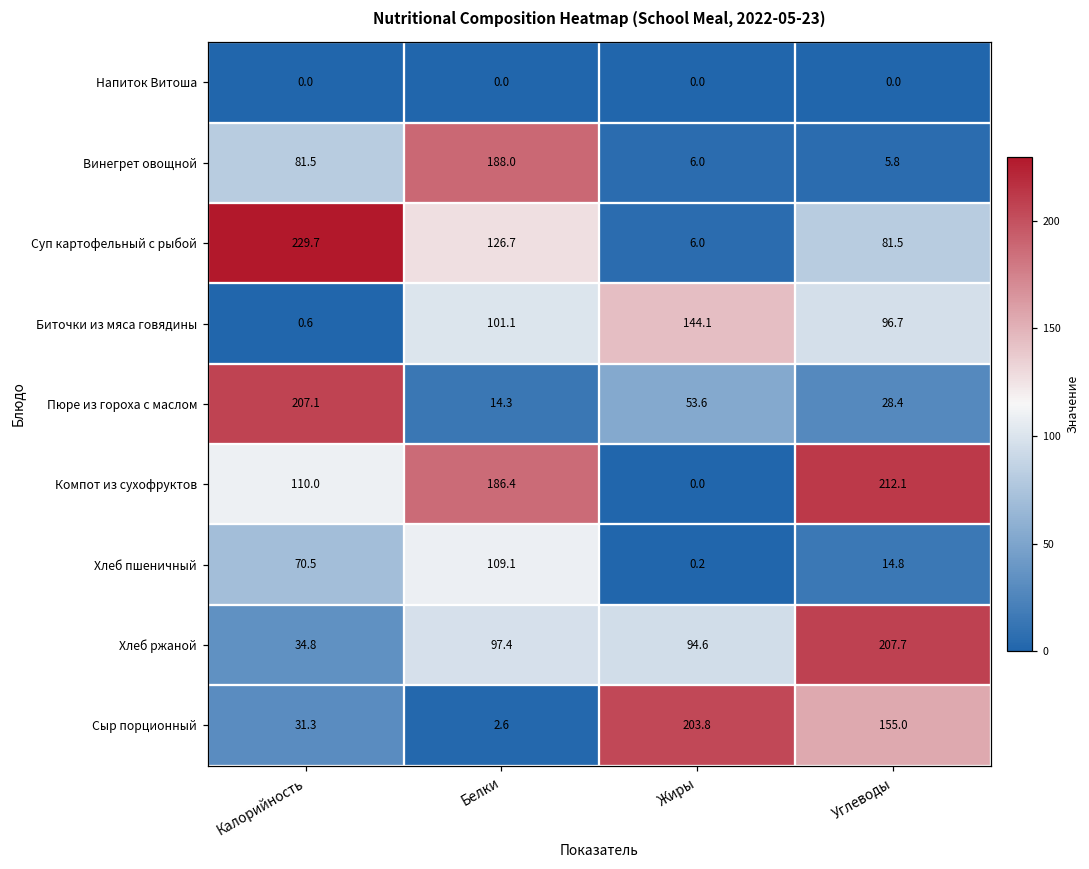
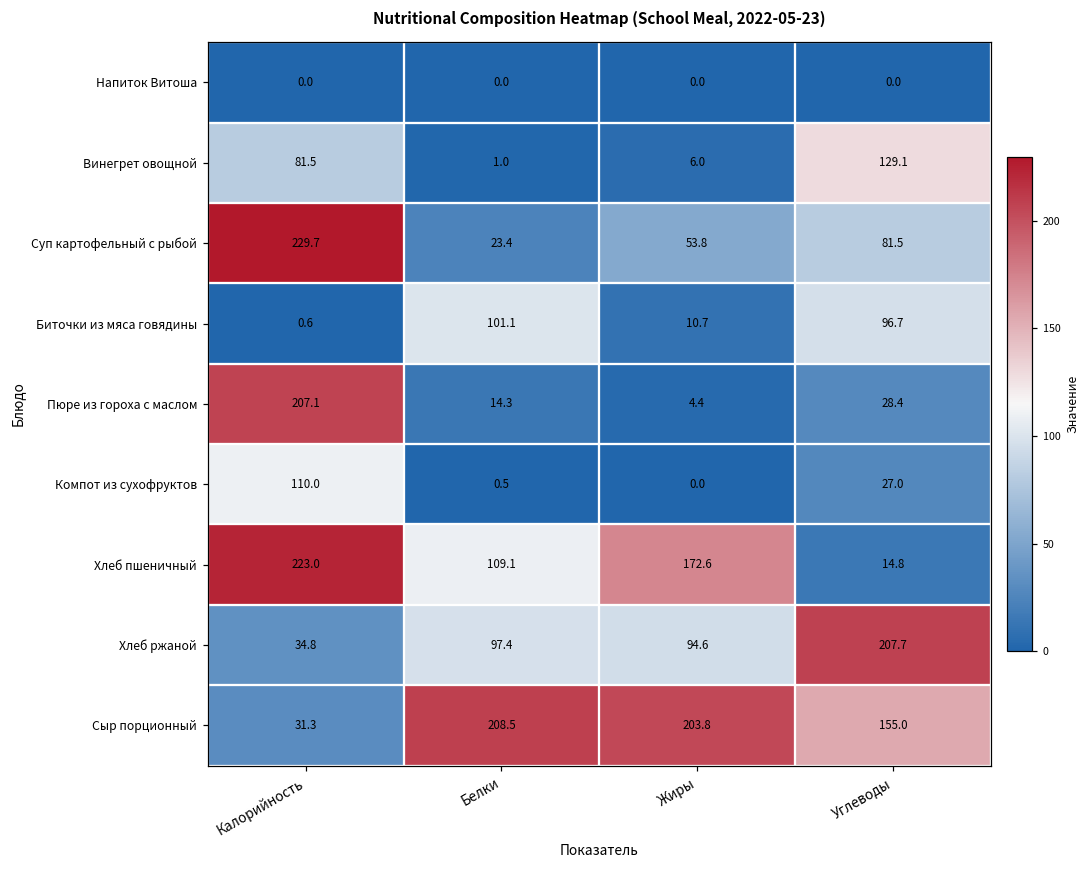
Винегрет овощной, Белки: 188.0 -> 1.0
Винегрет овощной, Углеводы: 5.8 -> 129.1
Суп картофельный с рыбой, Белки: 126.7 -> 23.4
Суп картофельный с рыбой, Жиры: 6.0 -> 53.8
Биточки из мяса говядины, Жиры: 144.1 -> 10.7
Пюре из гороха с маслом, Жиры: 53.6 -> 4.4
Компот из сухофруктов, Белки: 186.4 -> 0.5
Компот из сухофруктов, Углеводы: 212.1 -> 27.0
Хлеб пшеничный, Калорийность: 70.5 -> 223.0
Хлеб пшеничный, Жиры: 0.2 -> 172.6
Сыр порционный, Белки: 2.6 -> 208.5
